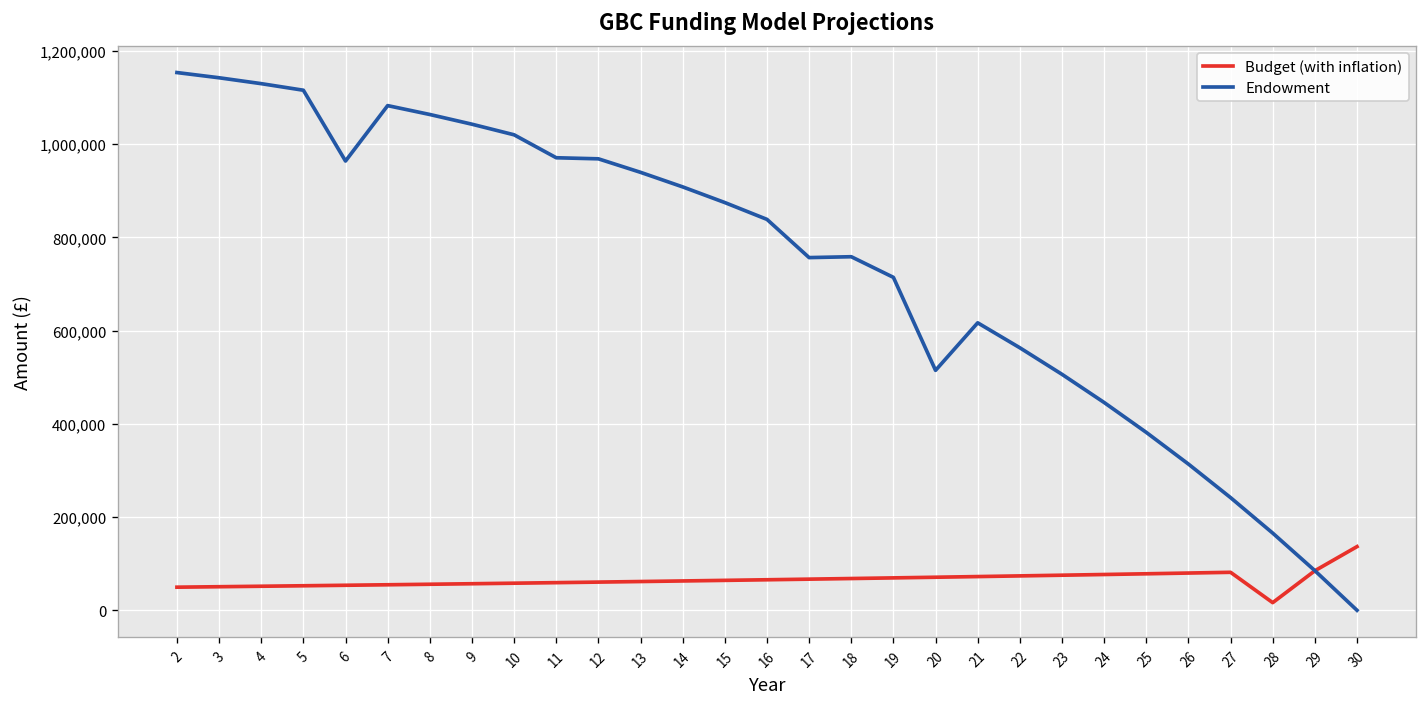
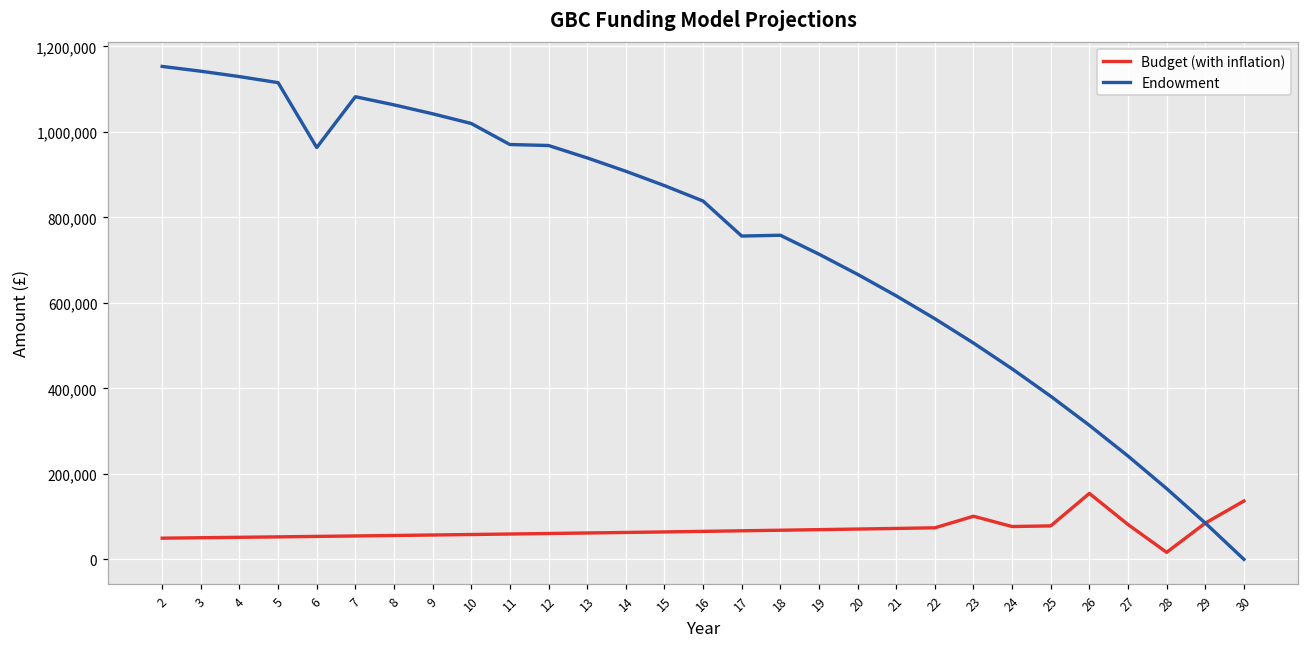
Endowment, 20: 510,000 -> 670,000
Budget (with inflation), 23: 80,000 -> 100,000
Budget (with inflation), 26: 80,000 -> 150,000
